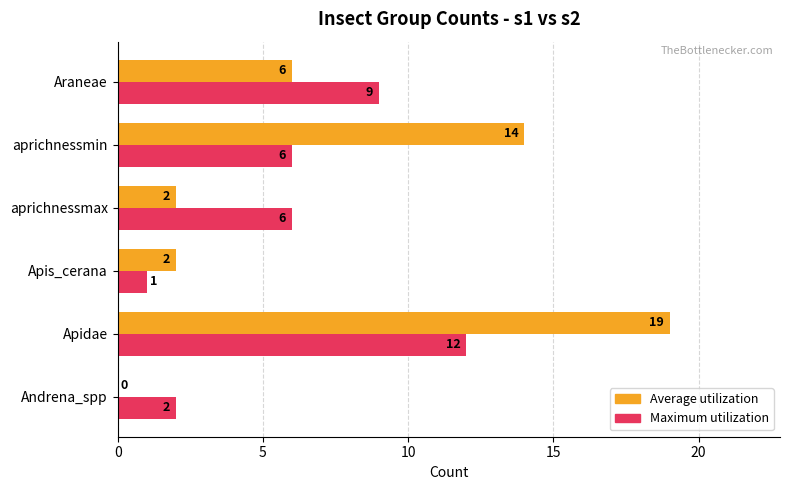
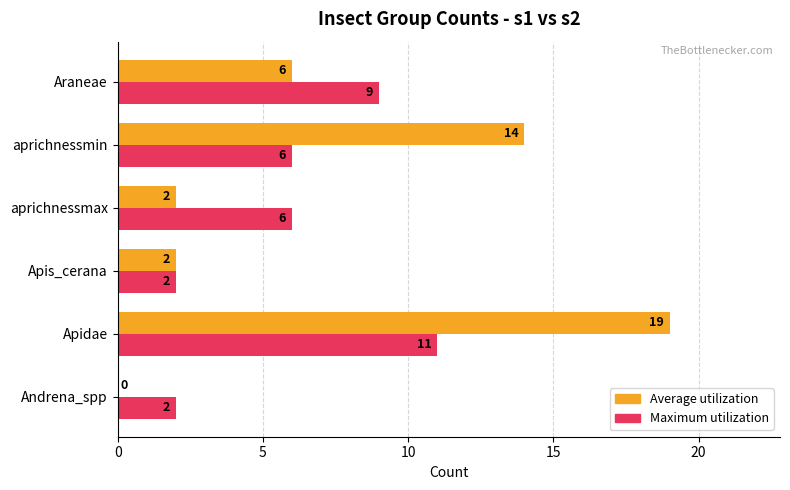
Maximum utilization, Apis_cerana: 1 -> 2
Maximum utilization, Apidae: 12 -> 11
